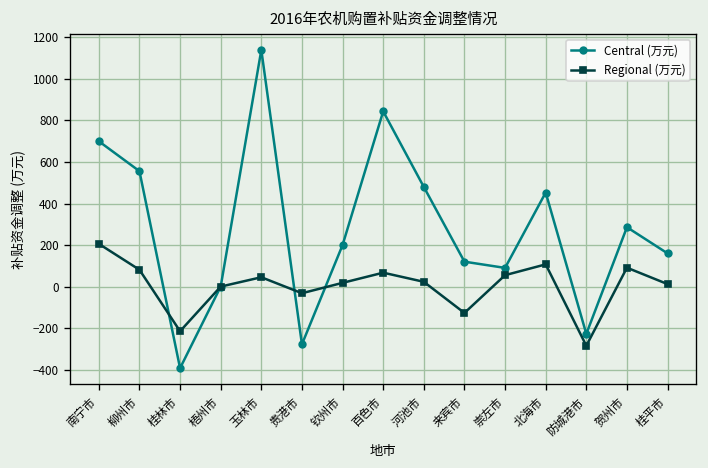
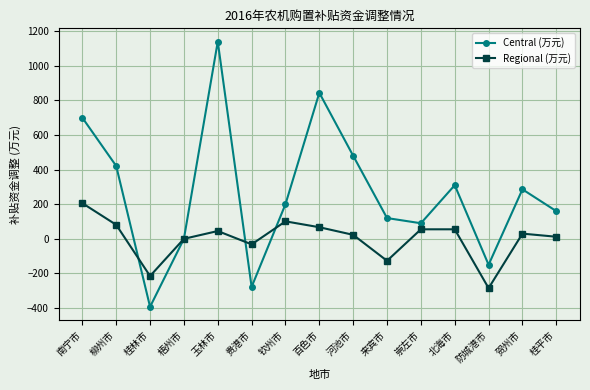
Central (万元), 柳州市: 560 -> 420
Regional (万元), 钦州市: 20 -> 100
Central (万元), 北海市: 450 -> 310
Regional (万元), 北海市: 110 -> 60
Central (万元), 防城港市: -230 -> -150
Regional (万元), 贺州市: 90 -> 30
